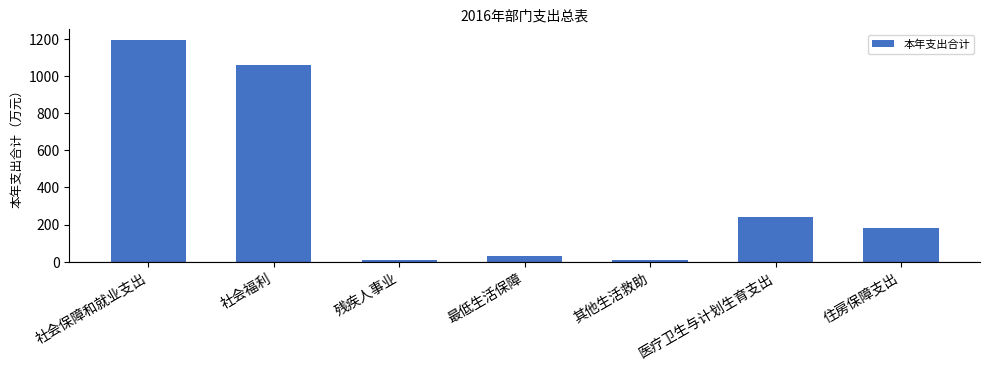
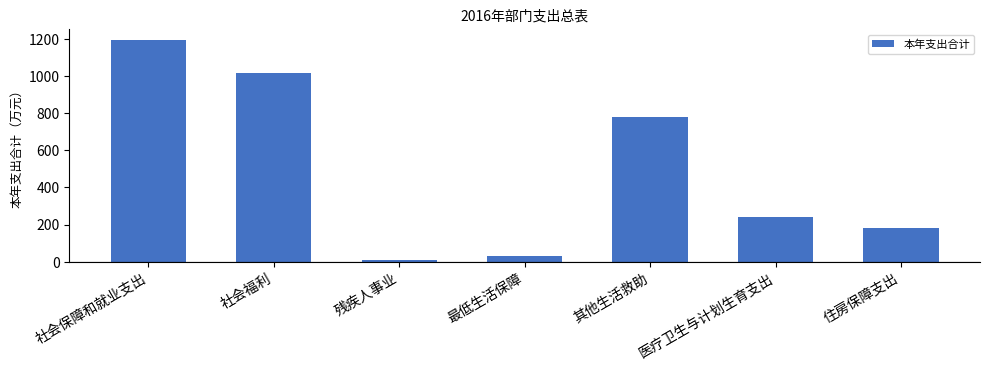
社会福利: 1060 -> 1020
其他生活救助: 10 -> 780
